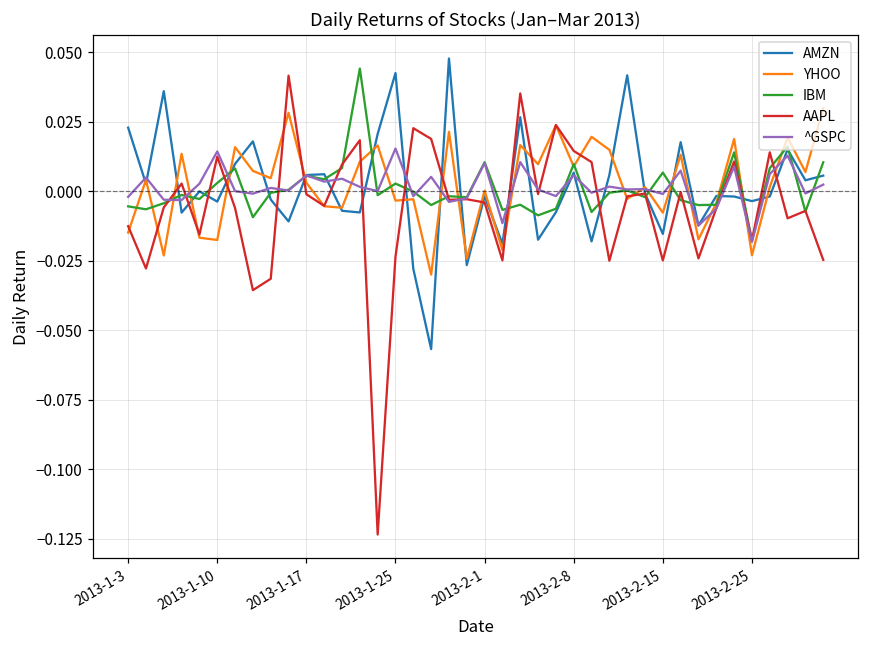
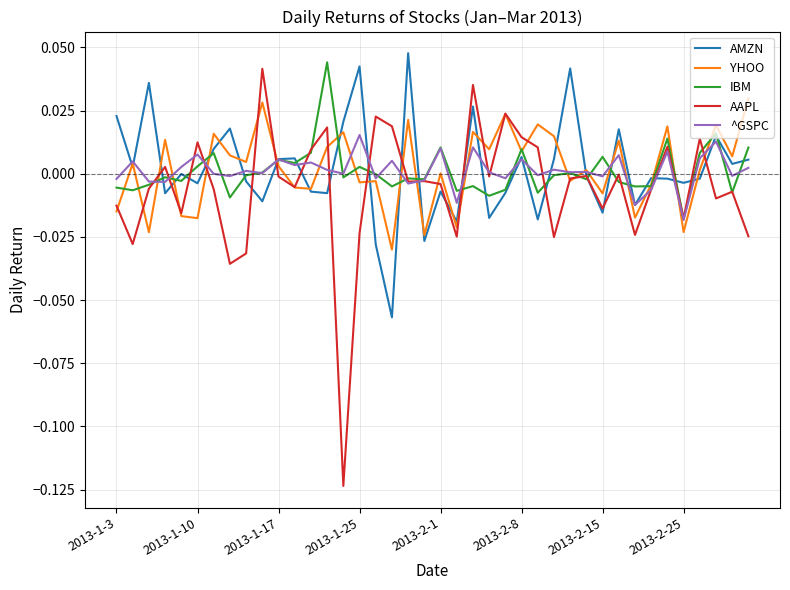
^GSPC, 2013-1-10: 0.014 -> 0.008
AMZN, 2013-2-1: -0.002 -> -0.007
AAPL, 2013-2-15: -0.025 -> -0.014
